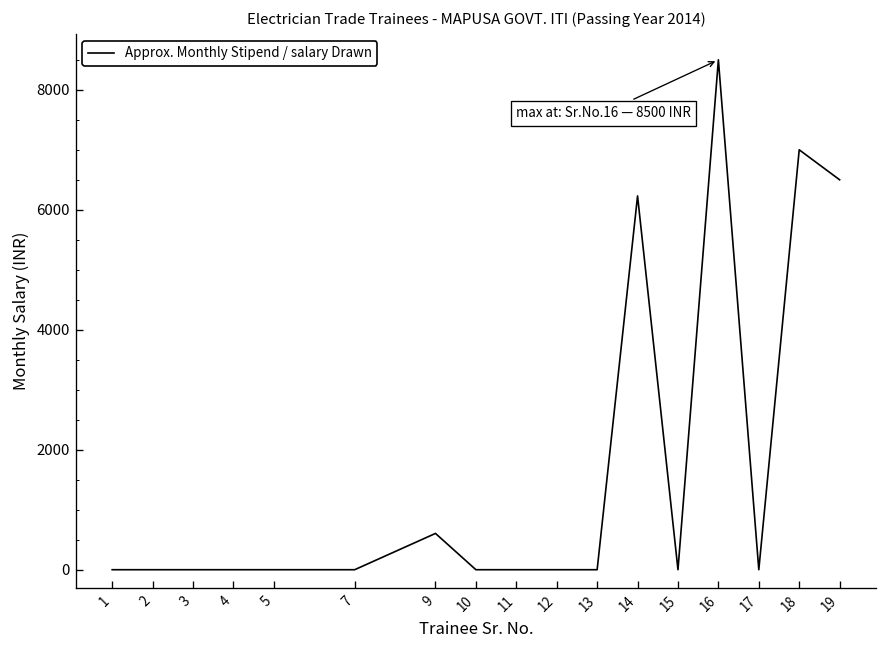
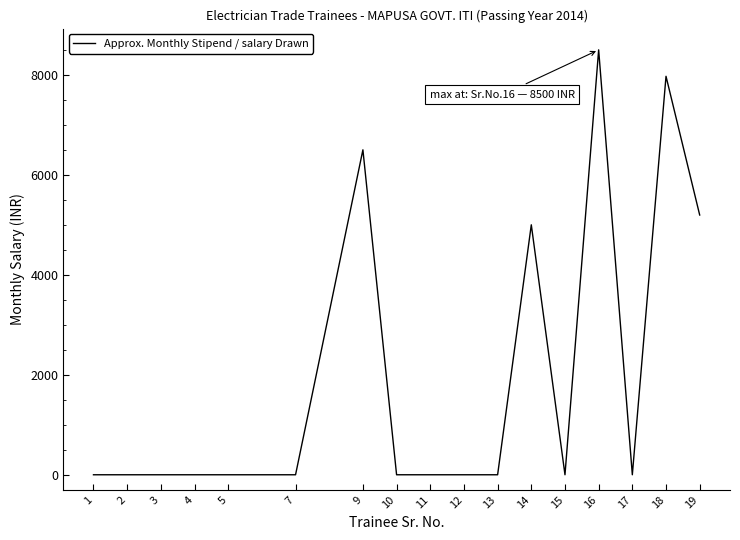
9: 600 -> 6500
14: 6200 -> 5000
18: 7000 -> 8000
19: 6500 -> 5200
